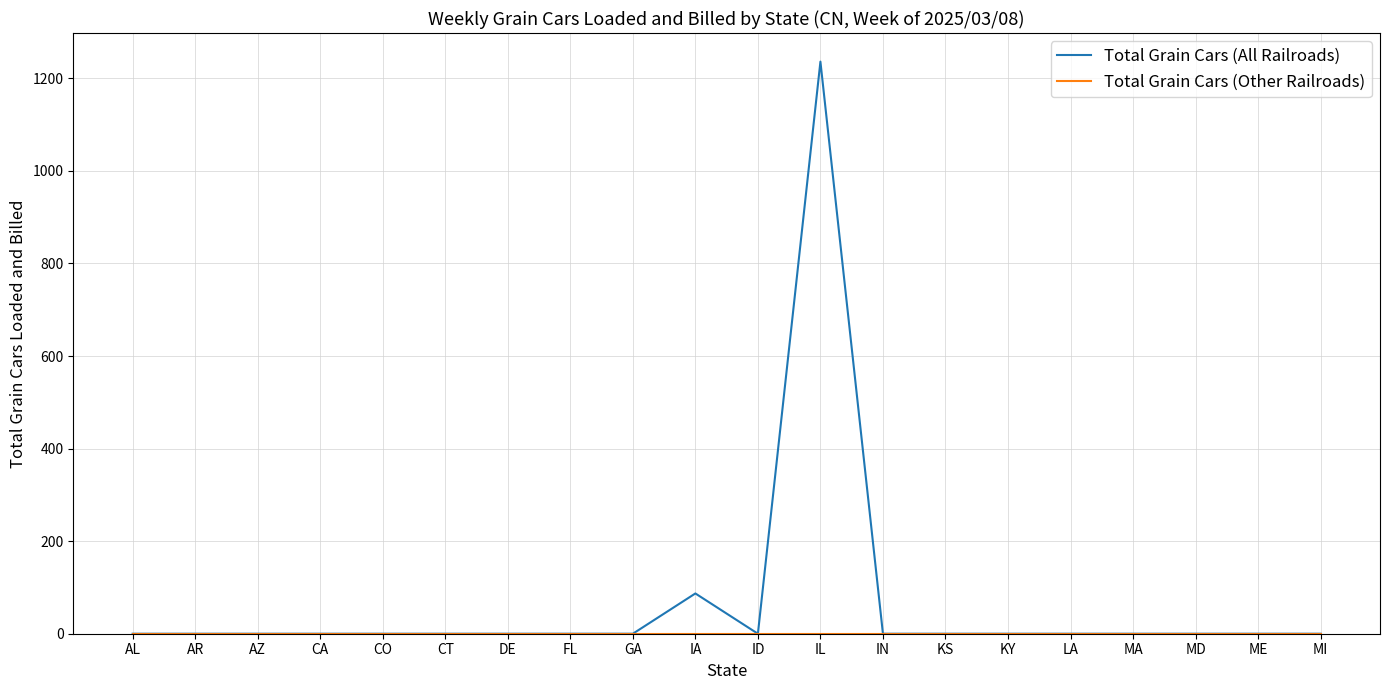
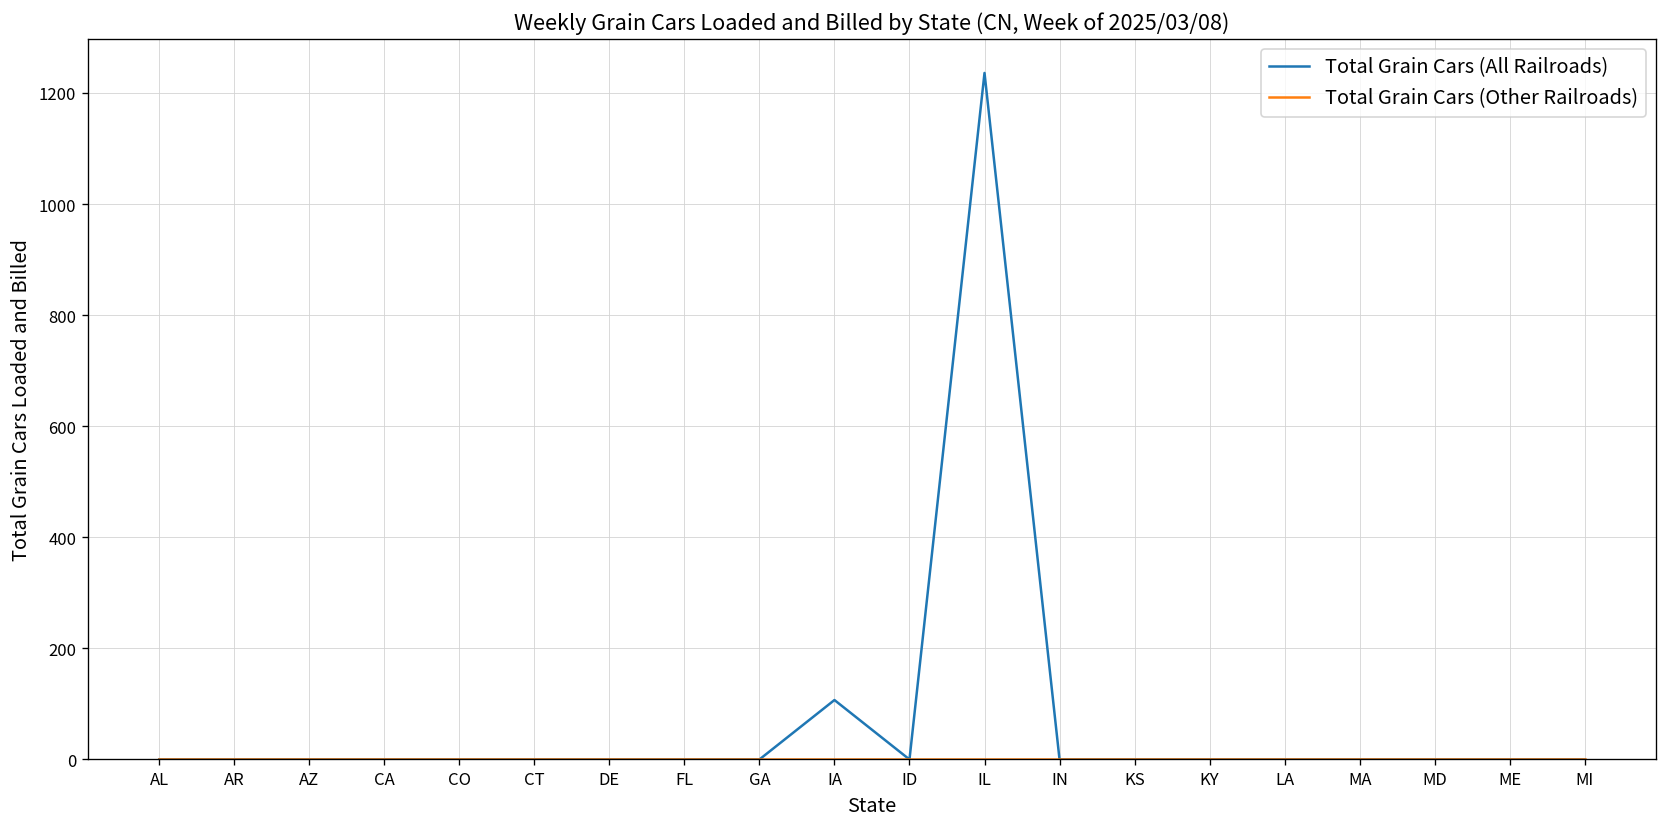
Total Grain Cars (All Railroads), IA: 90 -> 110
